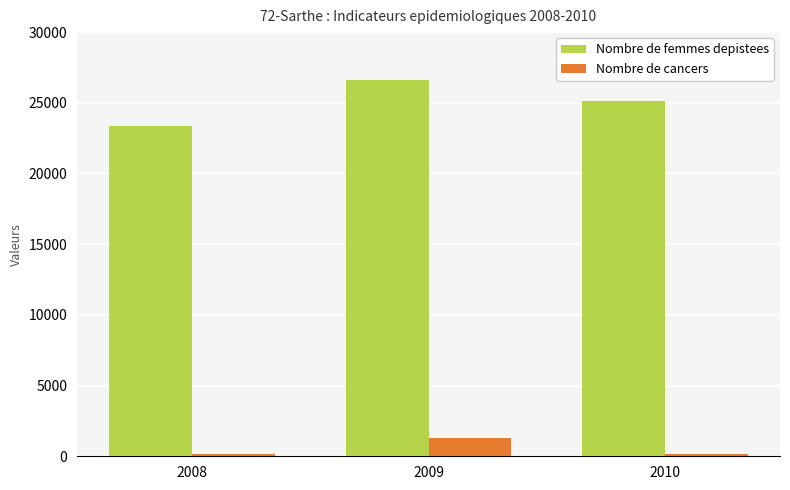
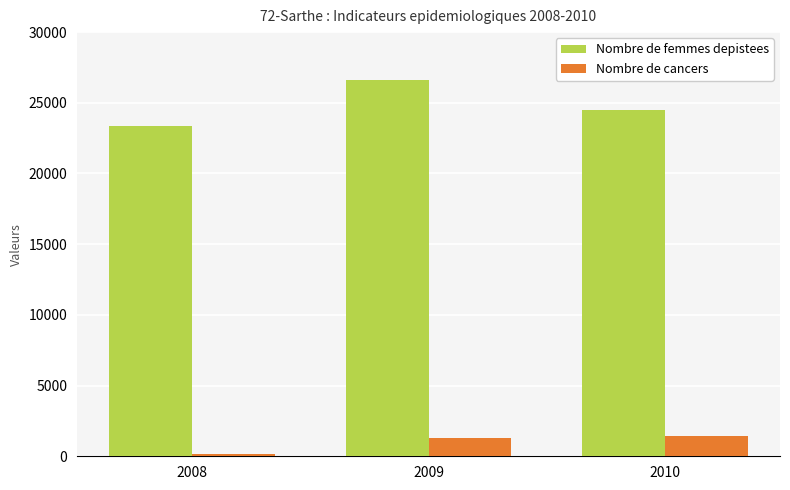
Nombre de femmes depistees, 2010: 25100 -> 24500
Nombre de cancers, 2010: 200 -> 1400
